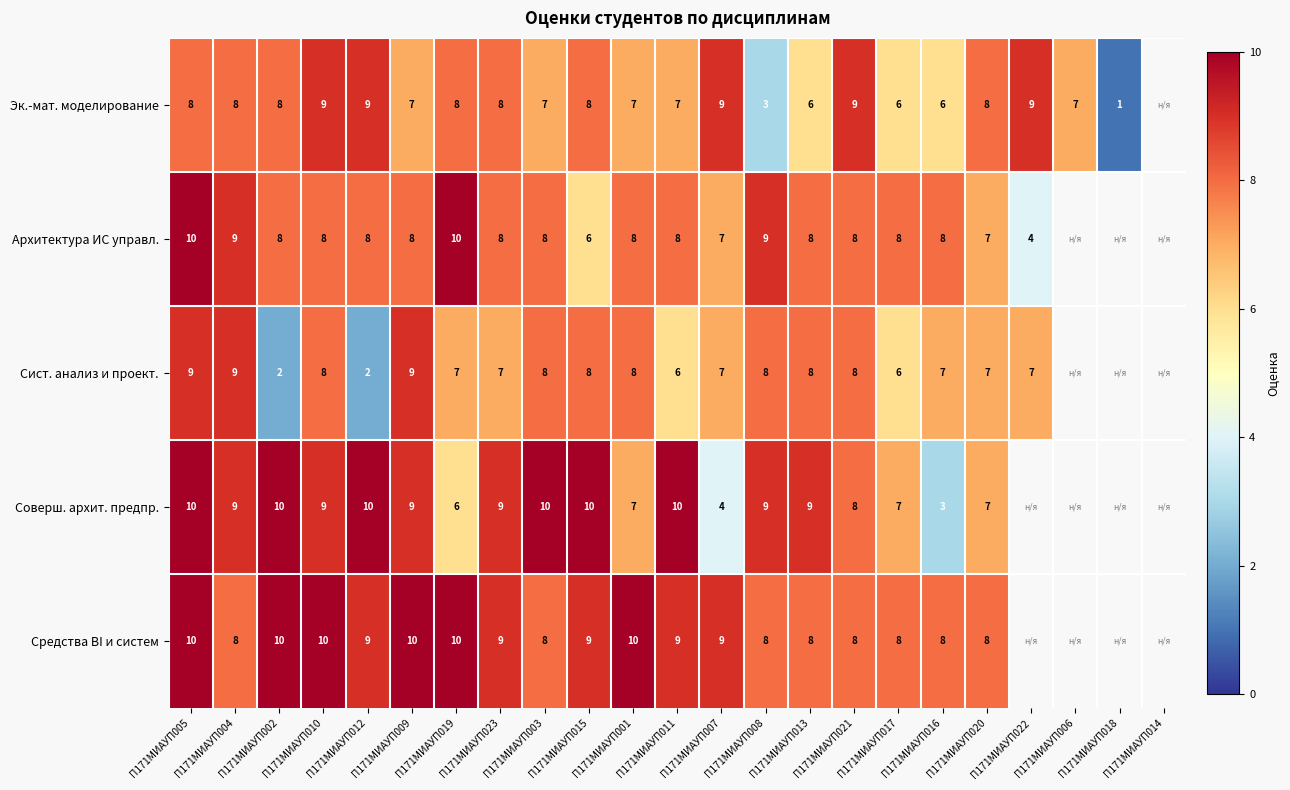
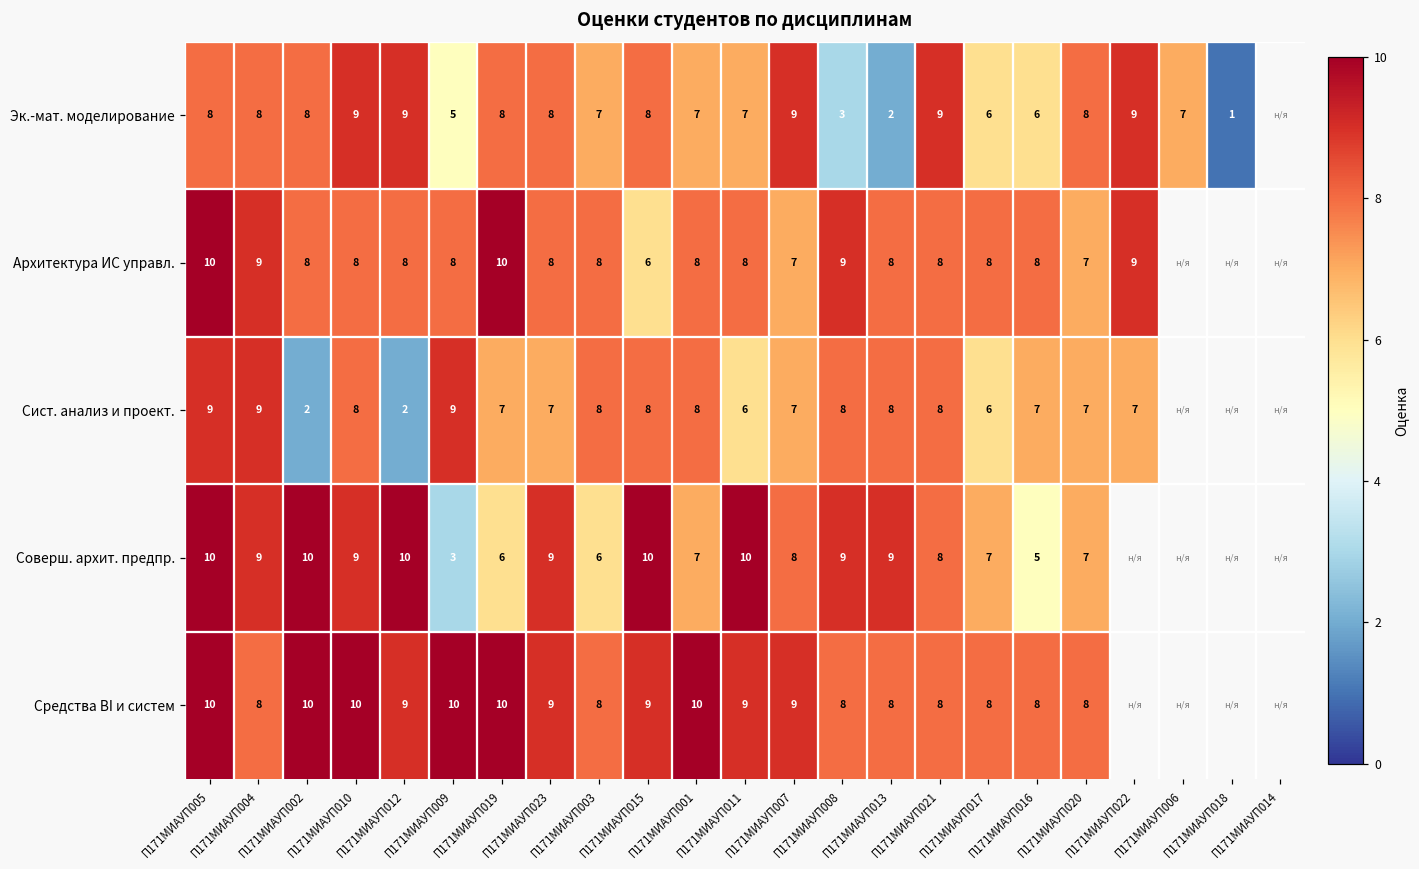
Эк.-мат. моделирование, П171МИАУП009: 7 -> 5
Эк.-мат. моделирование, П171МИАУП013: 6 -> 2
Архитектура ИС управл., П171МИАУП022: 4 -> 9
Соверш. архит. предпр., П171МИАУП009: 9 -> 3
Соверш. архит. предпр., П171МИАУП003: 10 -> 6
Соверш. архит. предпр., П171МИАУП007: 4 -> 8
Соверш. архит. предпр., П171МИАУП016: 3 -> 5
